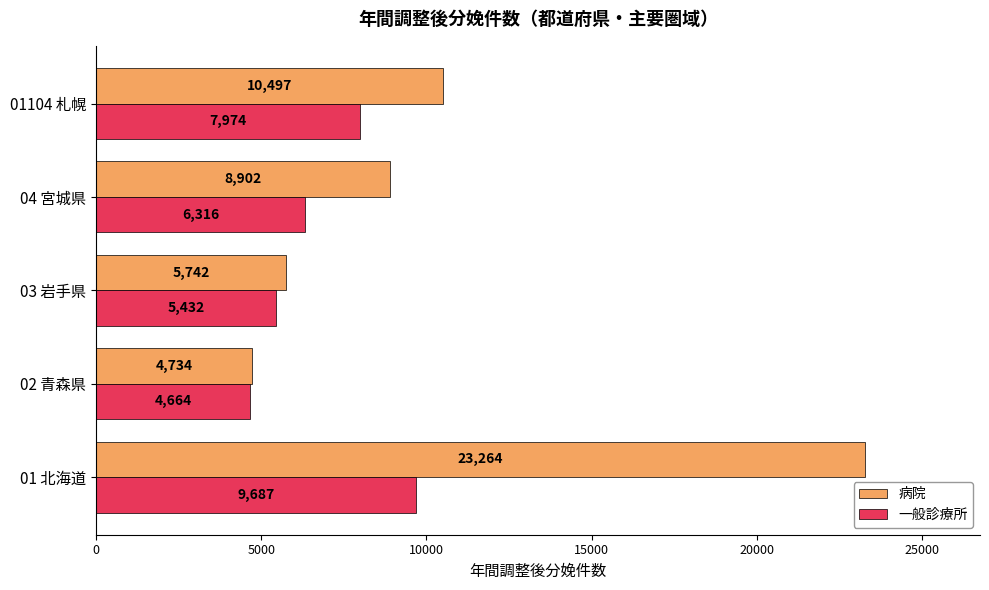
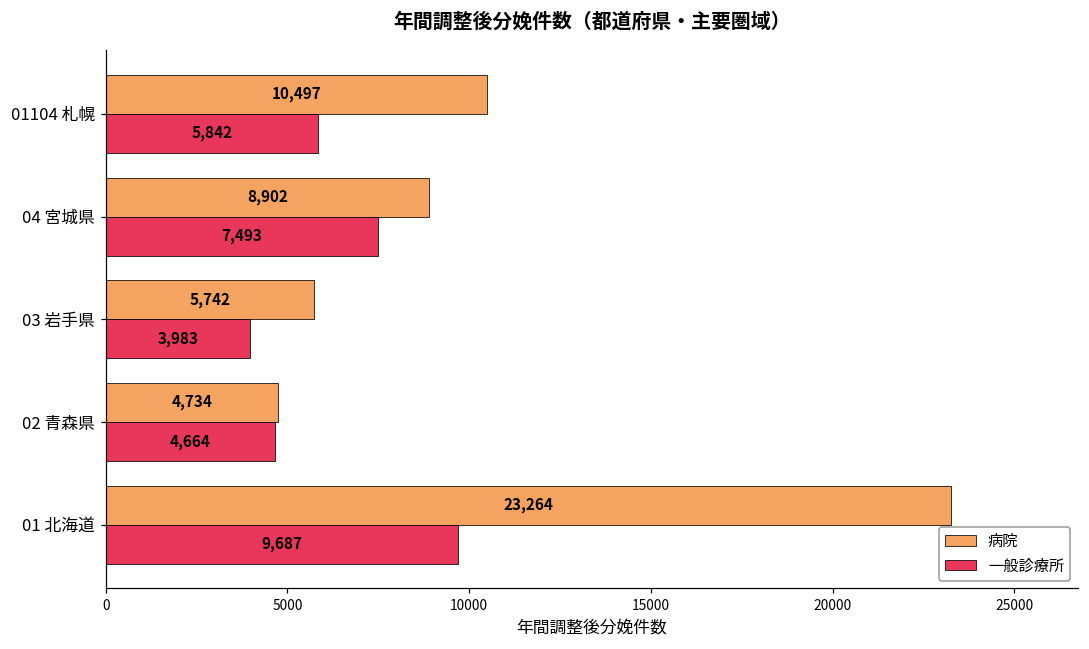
一般診療所, 01104 札幌: 7,974 -> 5,842
一般診療所, 04 宮城県: 6,316 -> 7,493
一般診療所, 03 岩手県: 5,432 -> 3,983
